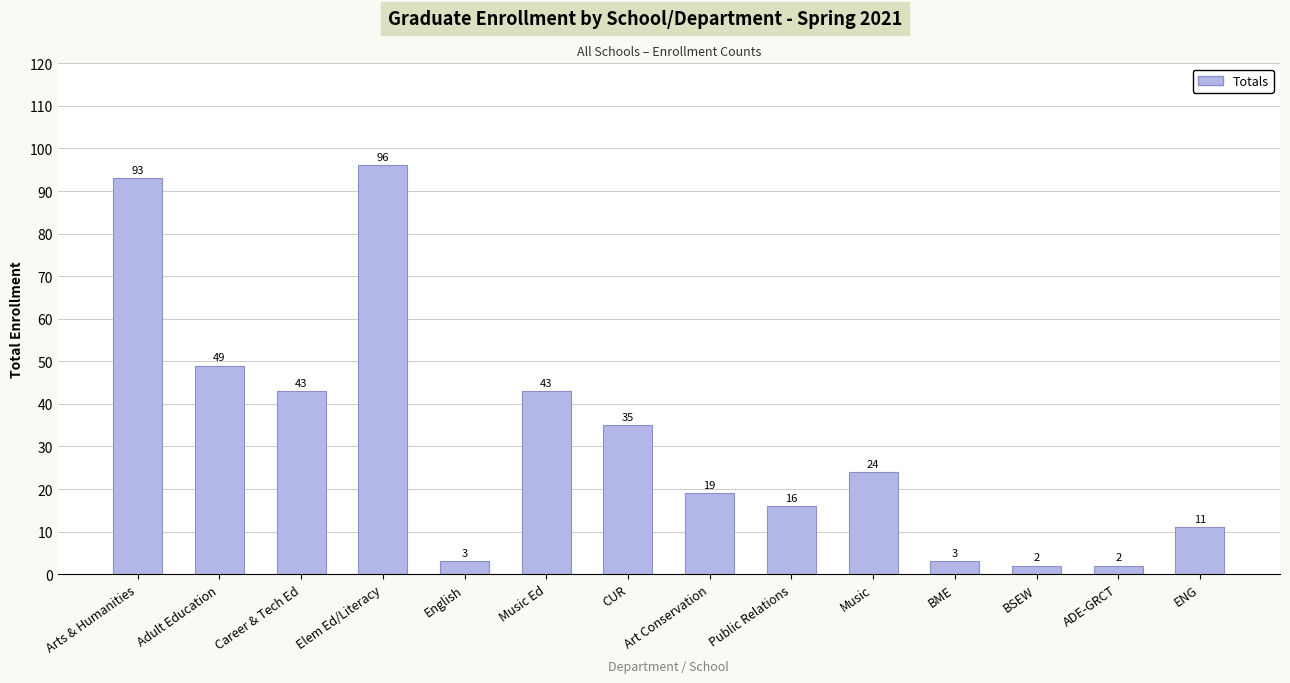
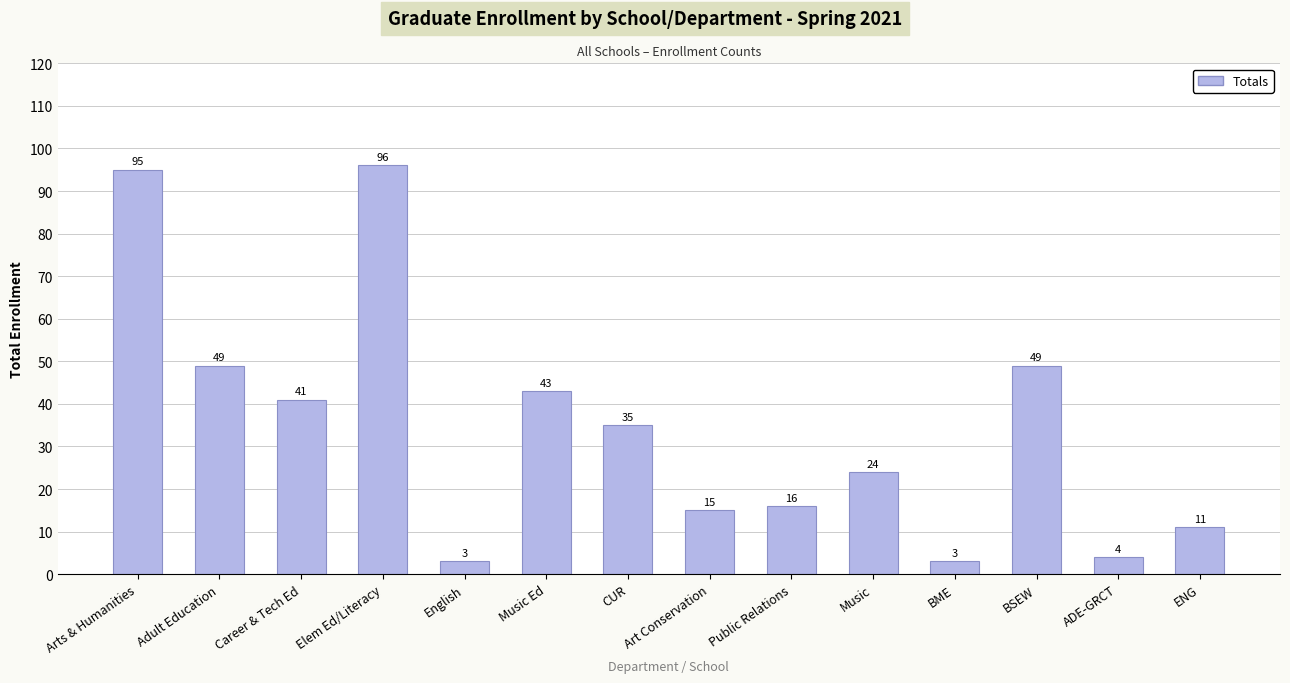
Arts & Humanities: 93 -> 95
Career & Tech Ed: 43 -> 41
Art Conservation: 19 -> 15
BSEW: 2 -> 49
ADE-GRCT: 2 -> 4
